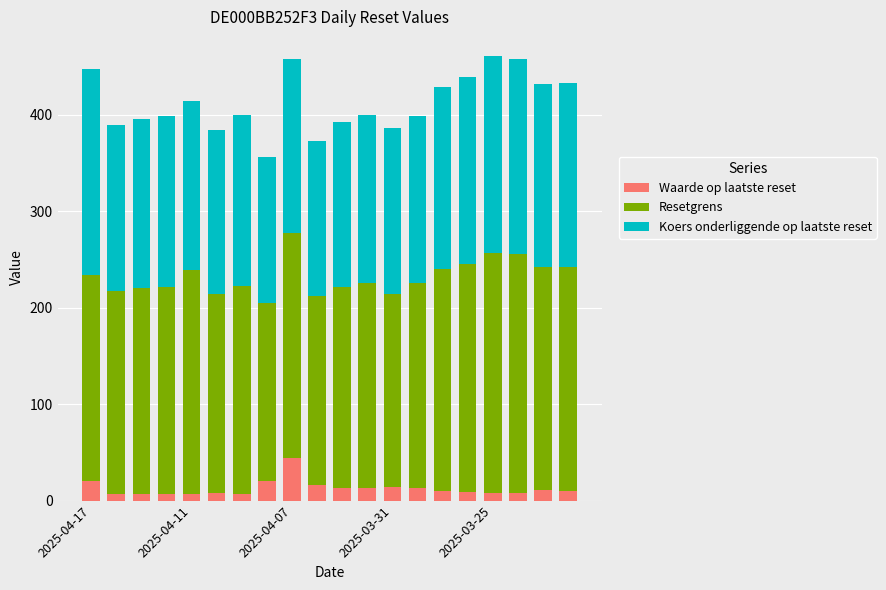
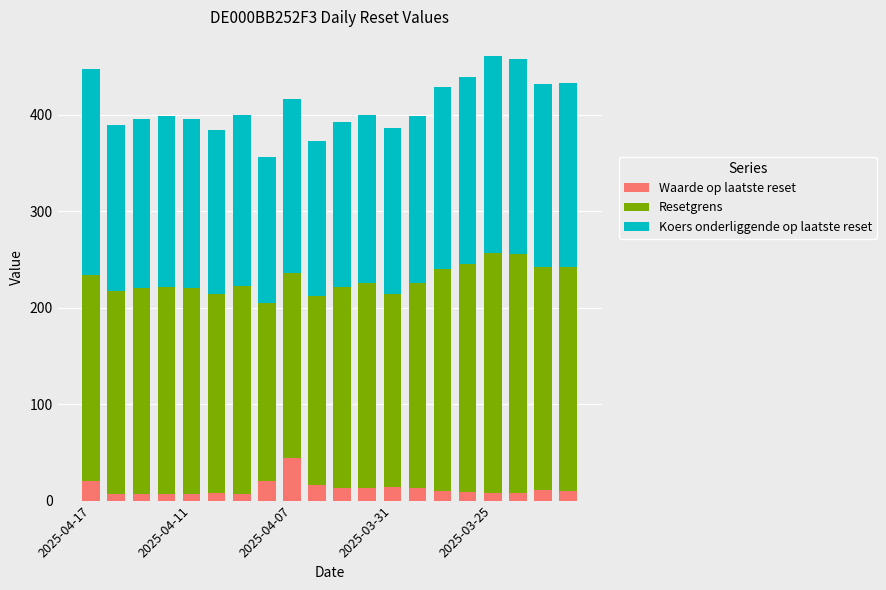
Resetgrens, 2025-04-11: 230 -> 210
Resetgrens, 2025-04-07: 230 -> 190
